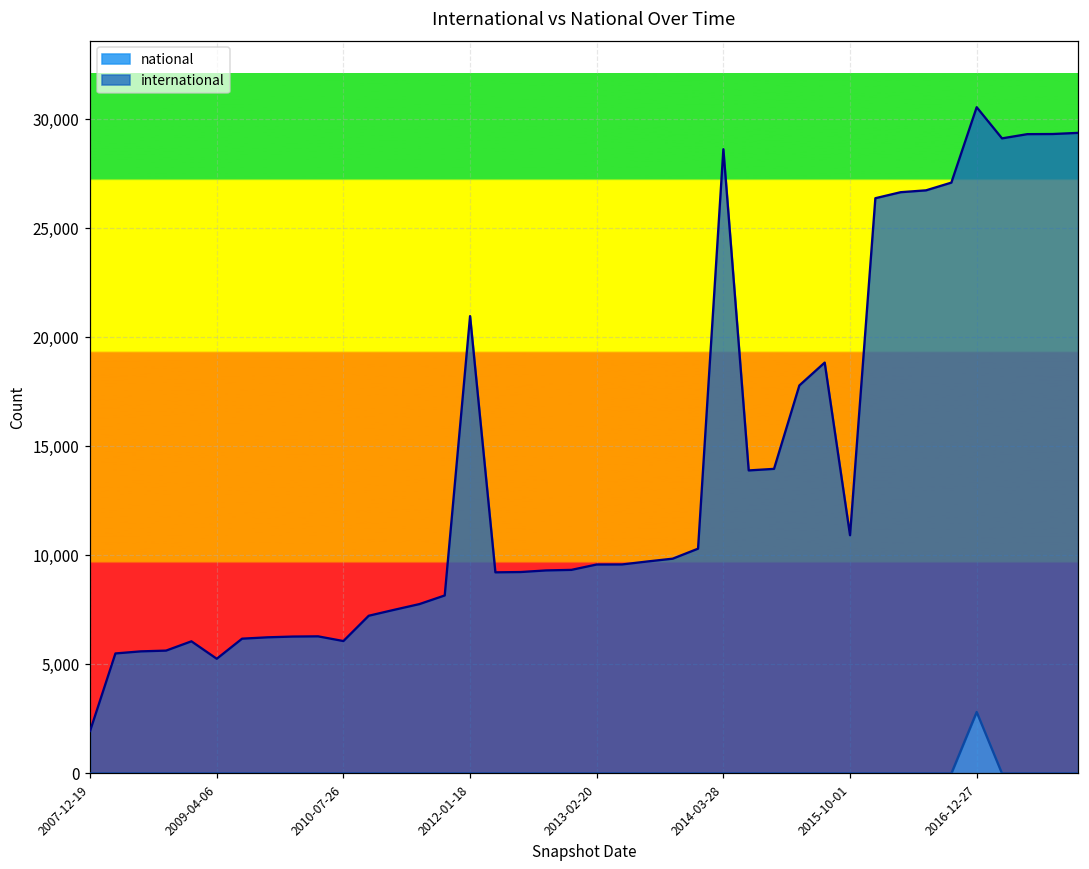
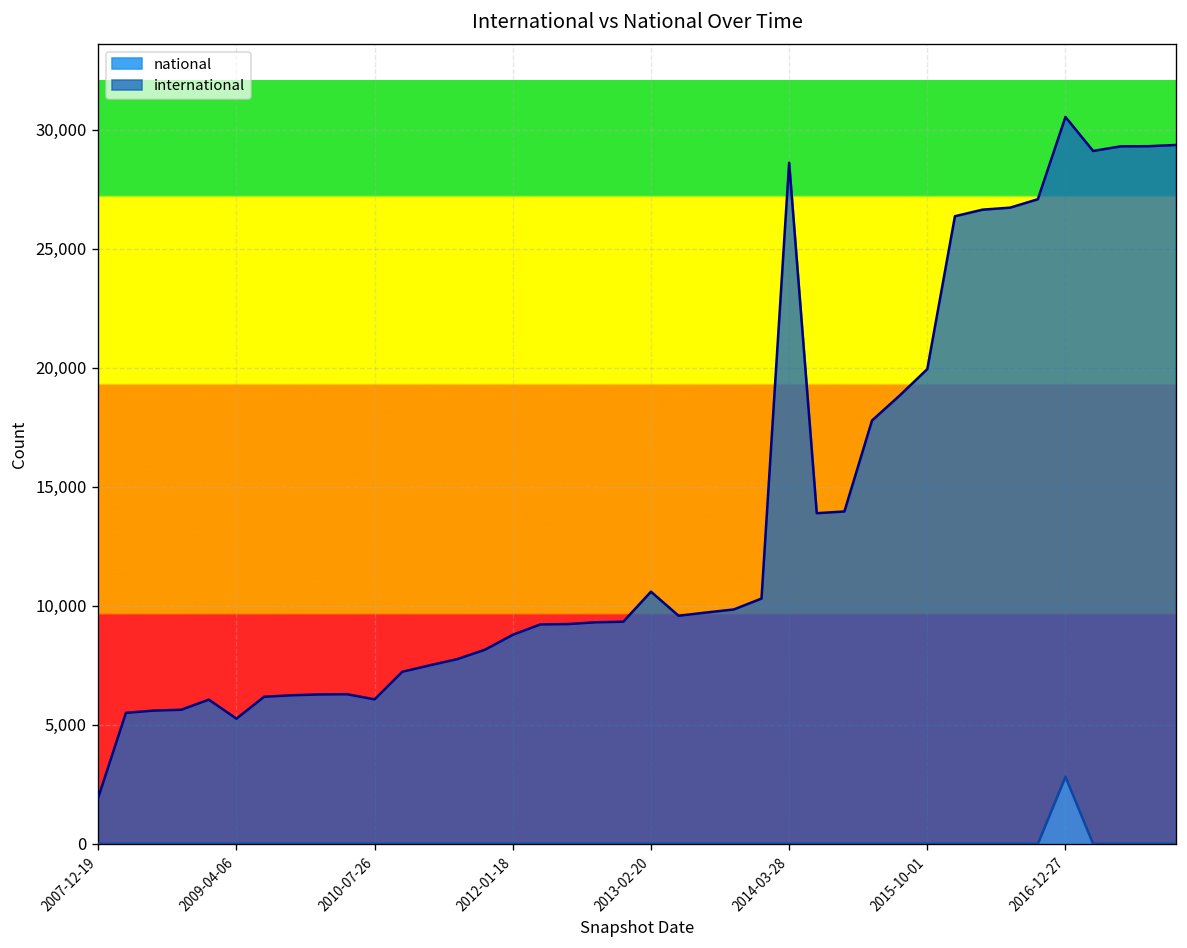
international, 2012-01-18: 21,000 -> 8,800
international, 2013-02-20: 9,600 -> 10,600
international, 2015-10-01: 10,900 -> 20,000
